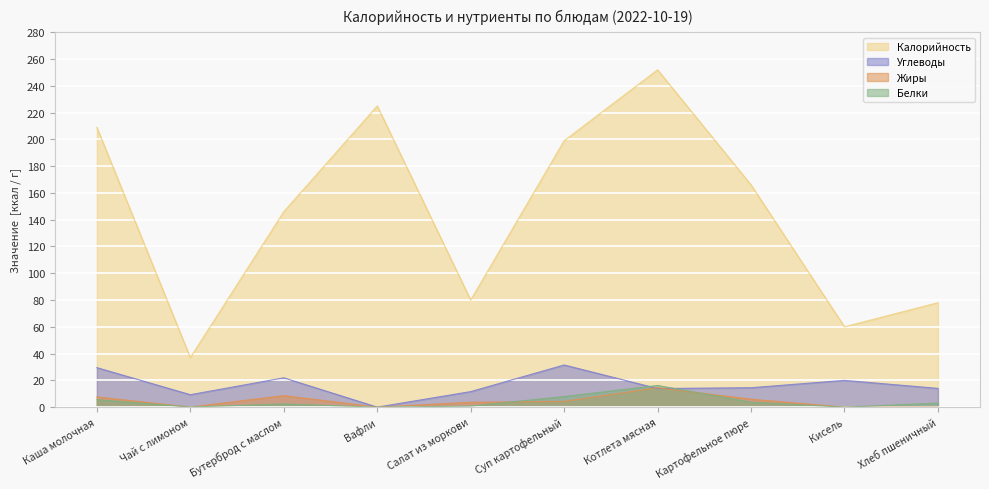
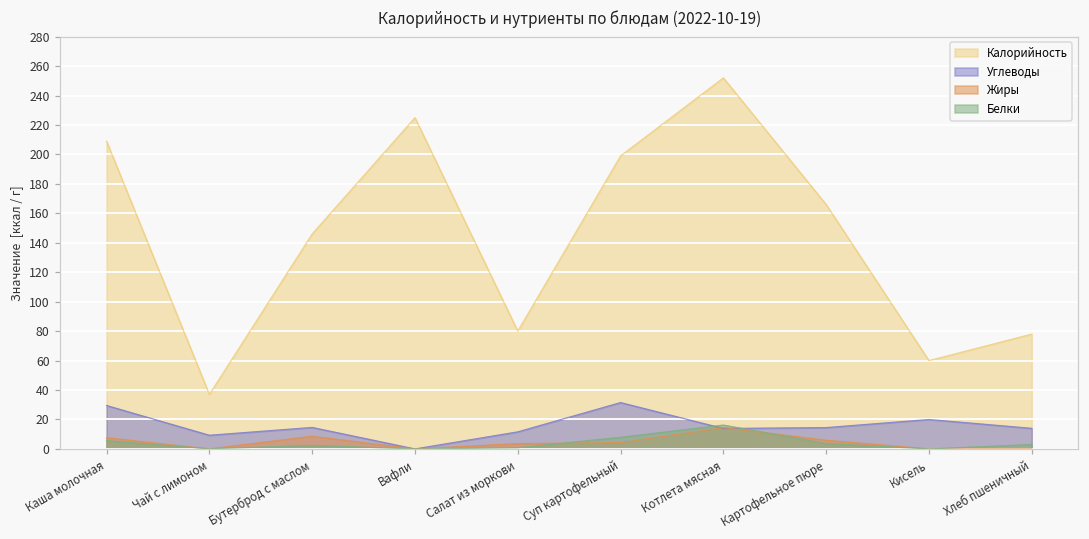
Углеводы, Бутерброд с маслом: 22 -> 15
